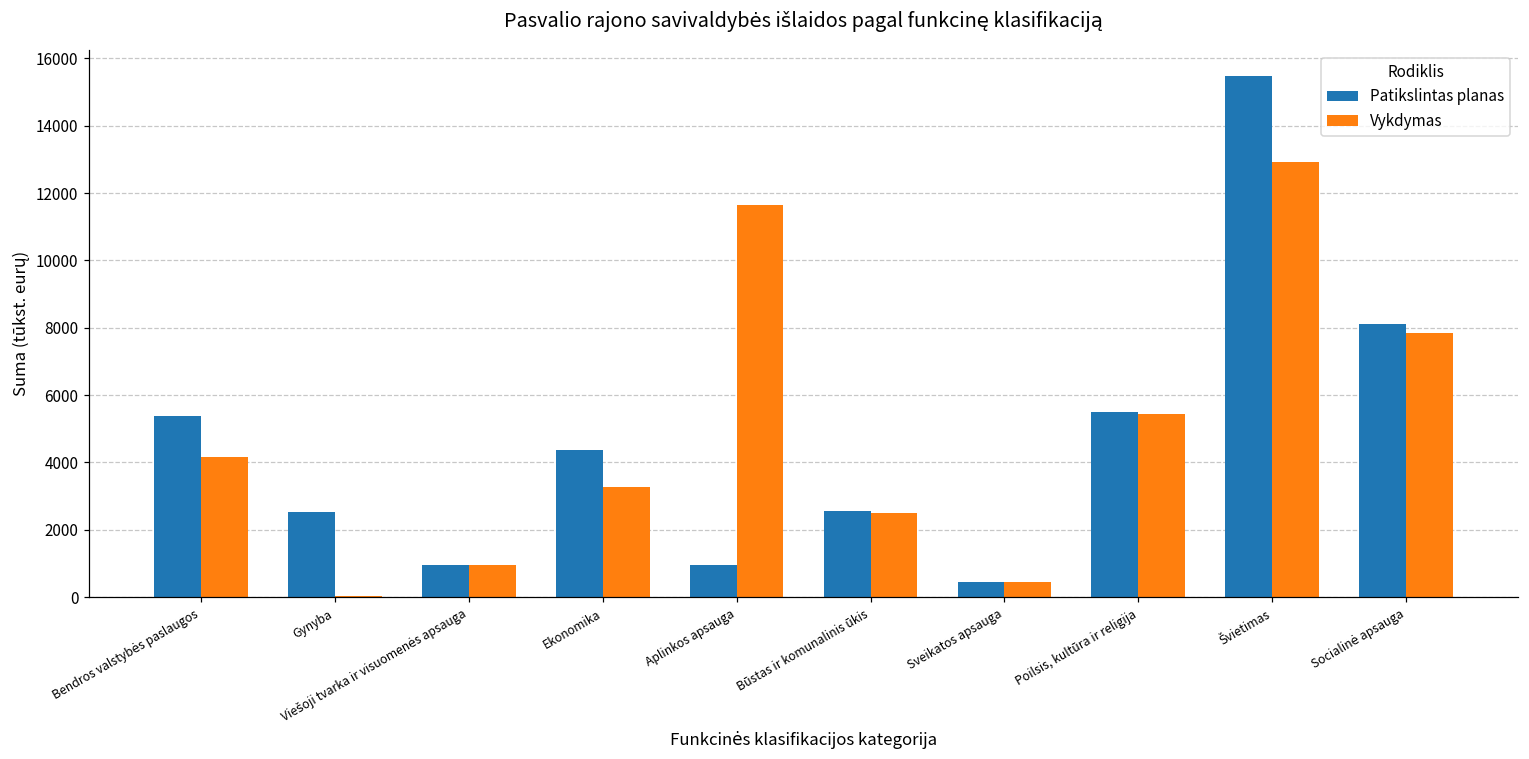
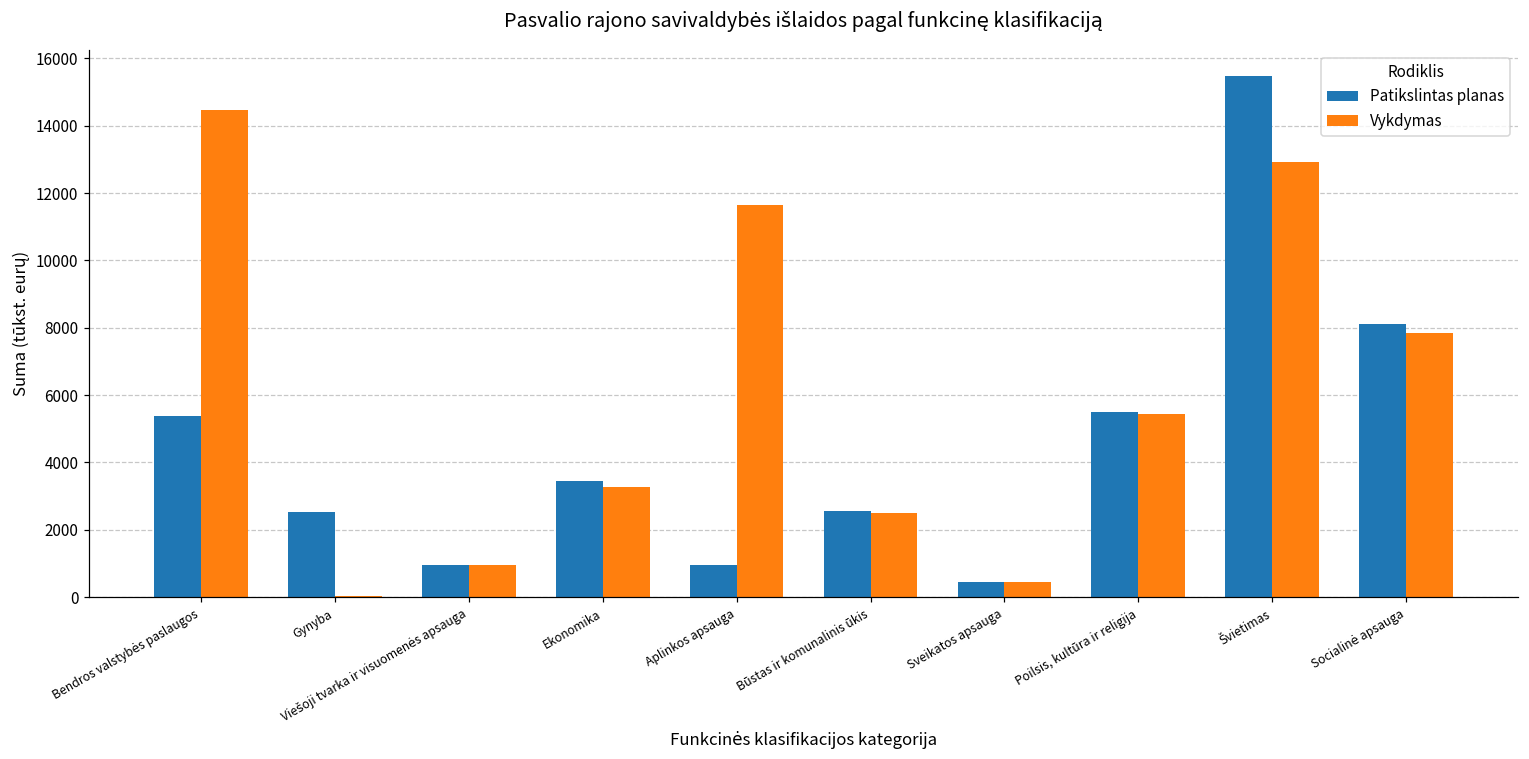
Vykdymas, Bendros valstybės paslaugos: 4200 -> 14500
Patikslintas planas, Ekonomika: 4400 -> 3500
